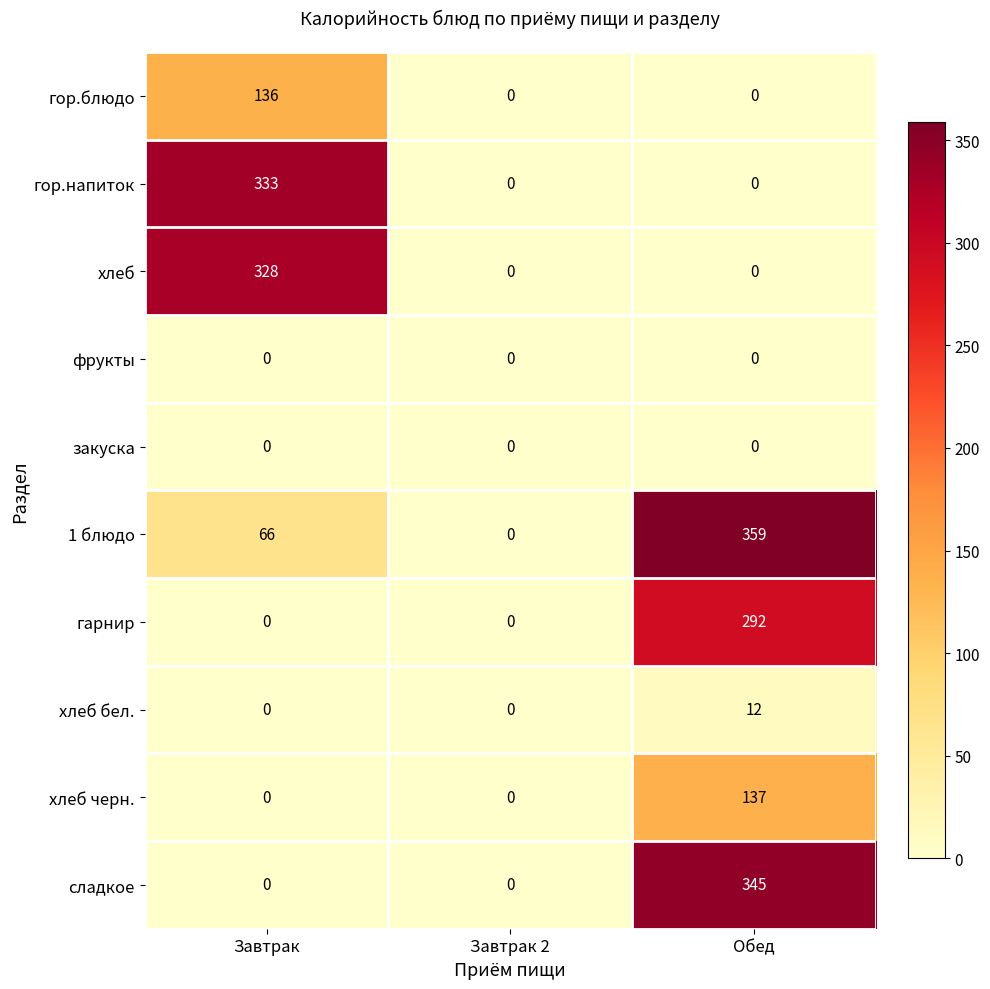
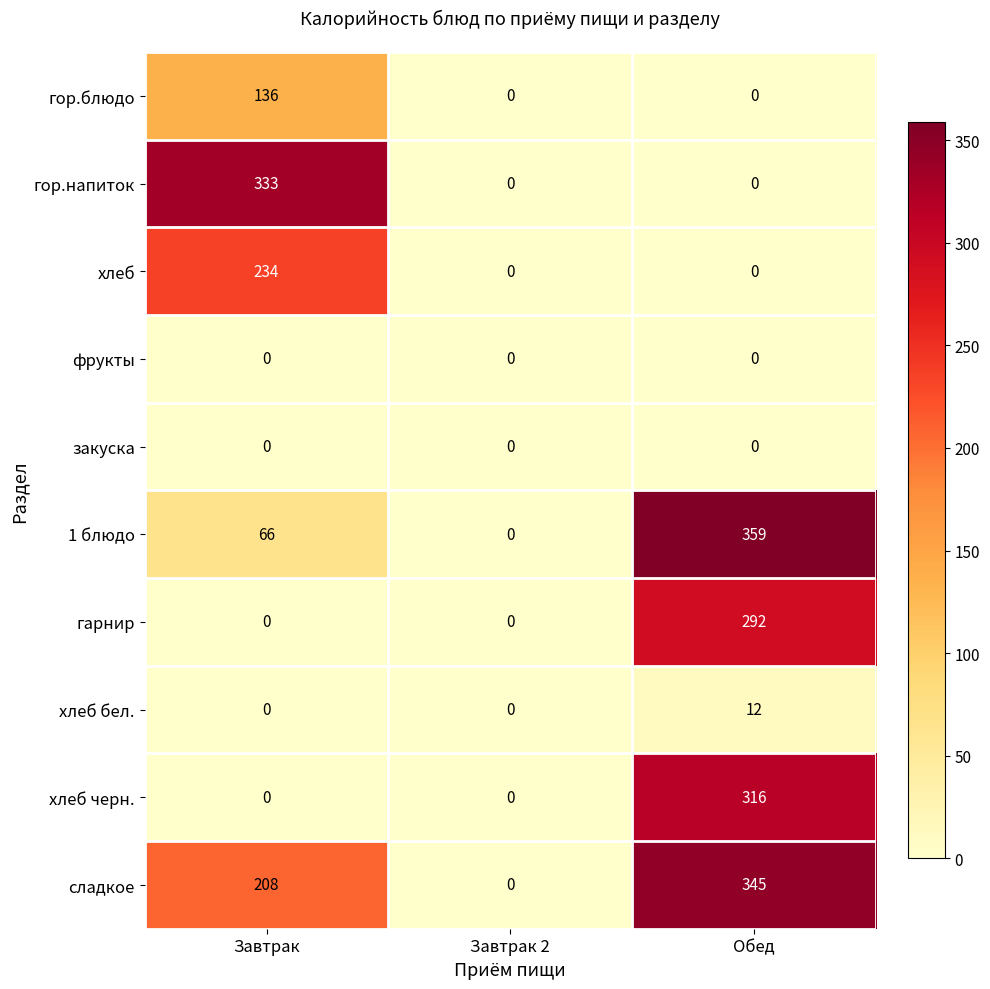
хлеб, Завтрак: 328 -> 234
хлеб черн., Обед: 137 -> 316
сладкое, Завтрак: 0 -> 208
